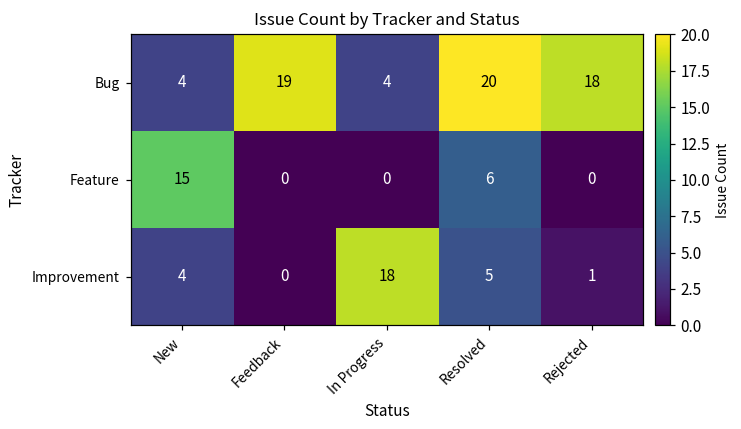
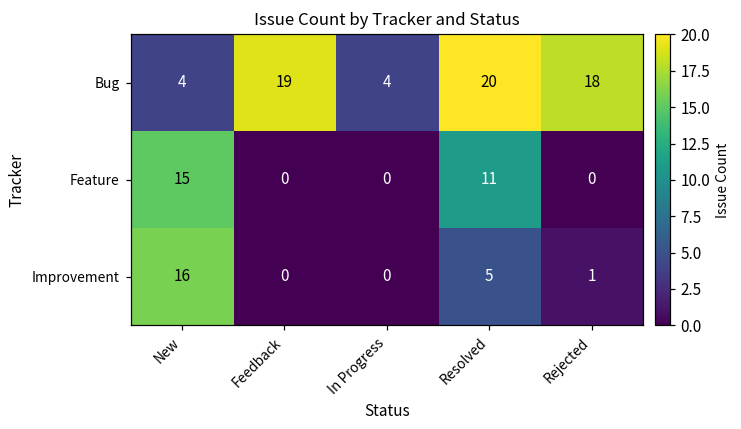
Feature, Resolved: 6 -> 11
Improvement, New: 4 -> 16
Improvement, In Progress: 18 -> 0
